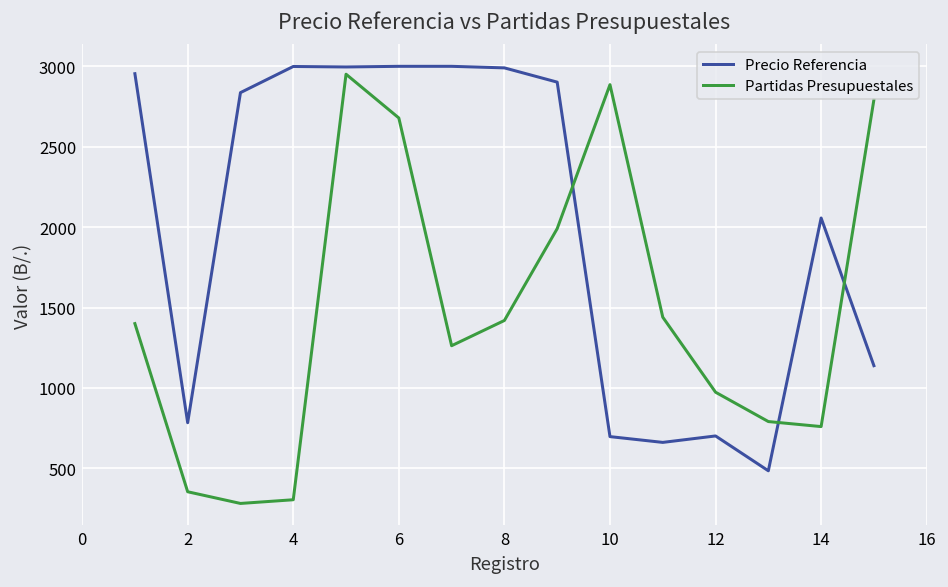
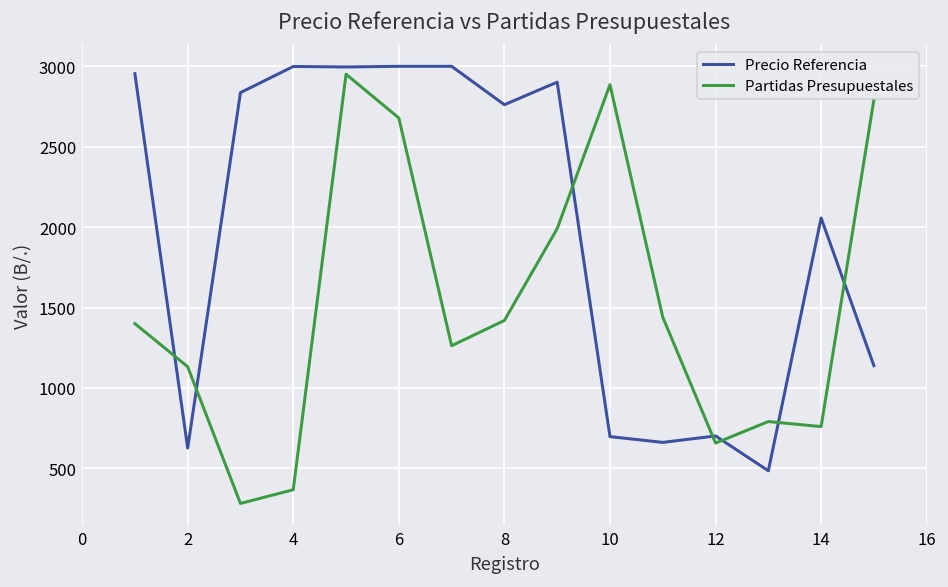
Precio Referencia, 2: 780 -> 630
Partidas Presupuestales, 2: 350 -> 1130
Partidas Presupuestales, 4: 310 -> 370
Precio Referencia, 8: 2990 -> 2760
Partidas Presupuestales, 12: 970 -> 660
